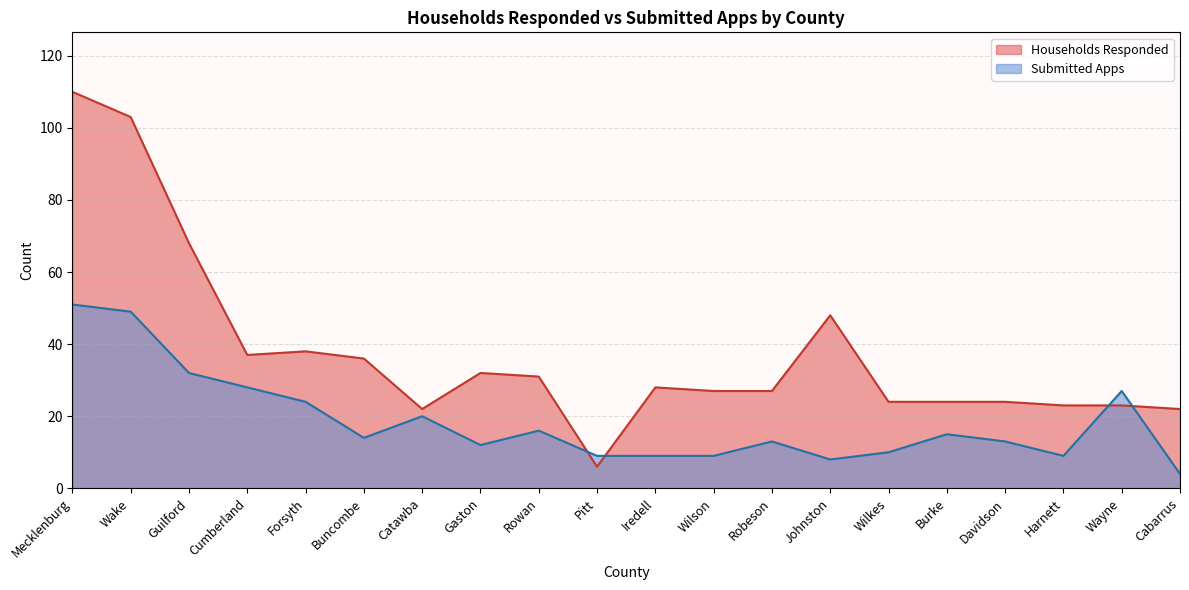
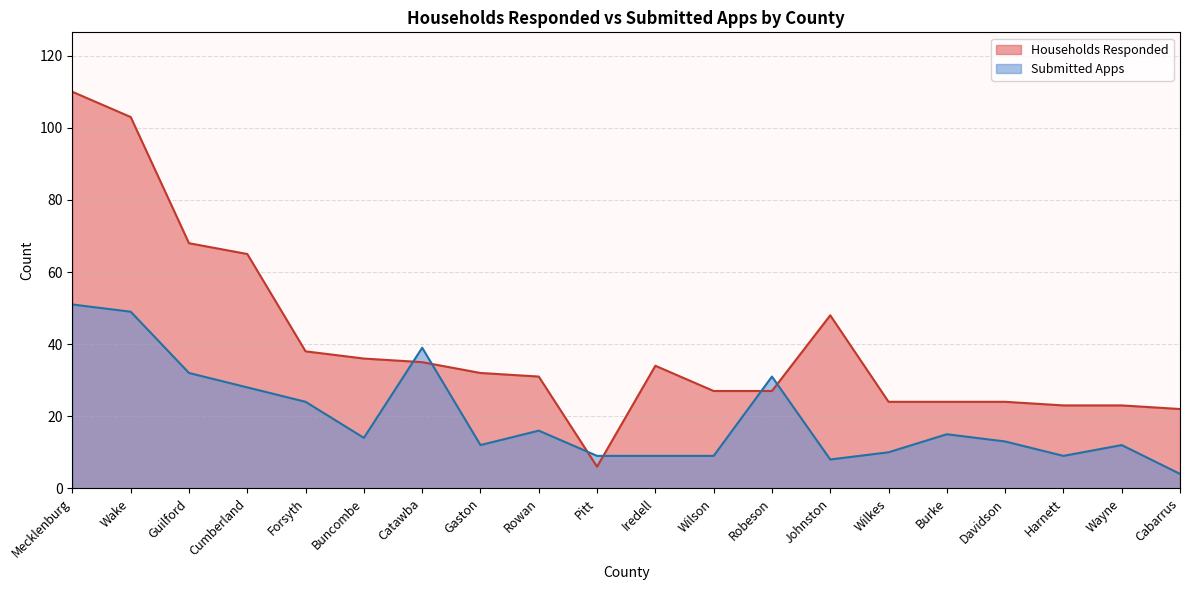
Households Responded, Cumberland: 37 -> 65
Households Responded, Catawba: 22 -> 35
Submitted Apps, Catawba: 20 -> 39
Households Responded, Iredell: 28 -> 34
Submitted Apps, Robeson: 13 -> 31
Submitted Apps, Wayne: 27 -> 12
